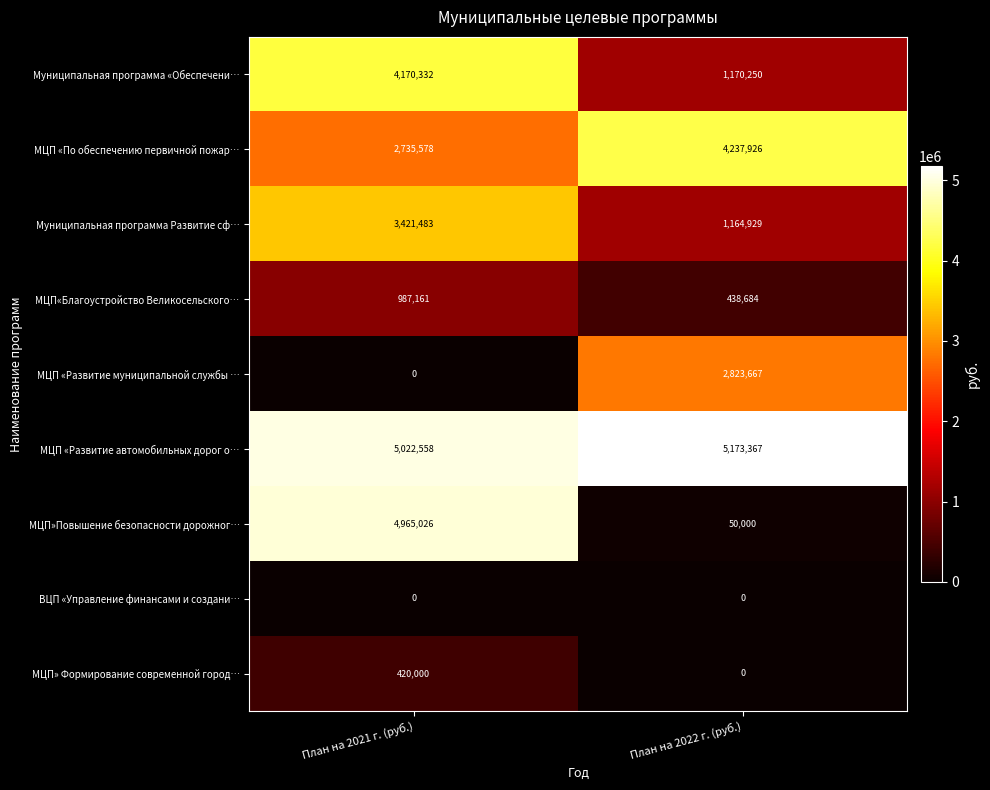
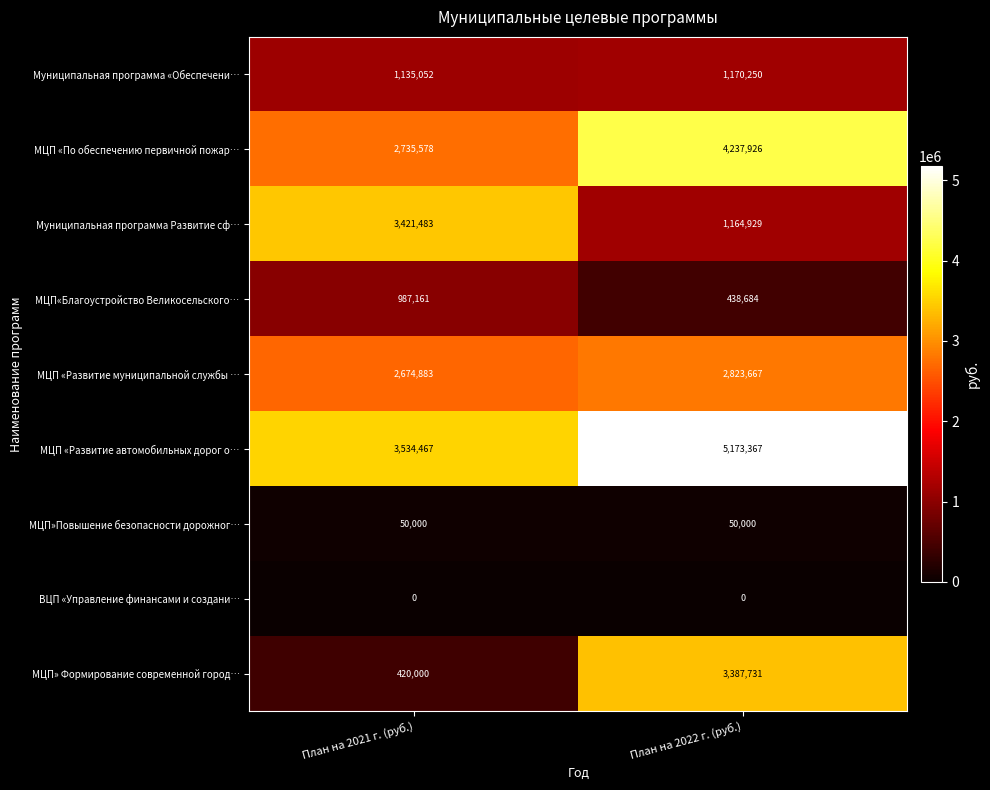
Муниципальная программа «Обеспечени…, План на 2021 г. (руб.): 4,170,332 -> 1,135,052
МЦП «Развитие муниципальной службы …, План на 2021 г. (руб.): 0 -> 2,674,883
МЦП «Развитие автомобильных дорог о…, План на 2021 г. (руб.): 5,022,558 -> 3,534,467
МЦП»Повышение безопасности дорожног…, План на 2021 г. (руб.): 4,965,026 -> 50,000
МЦП» Формирование современной город…, План на 2022 г. (руб.): 0 -> 3,387,731
